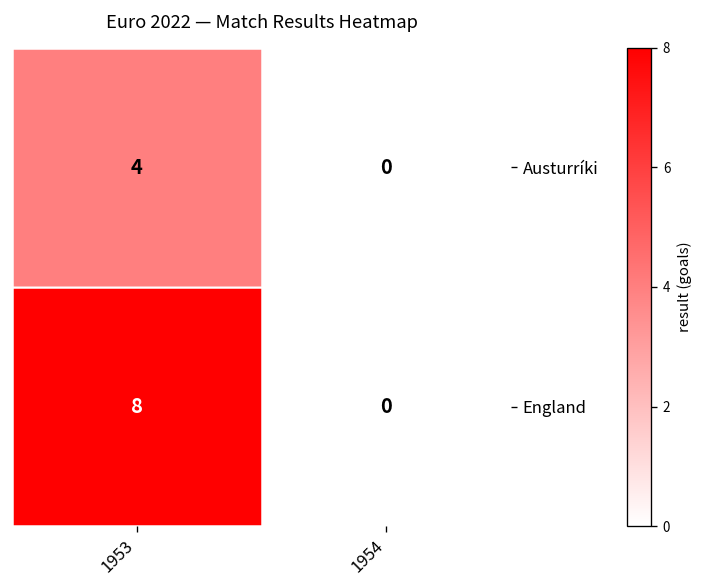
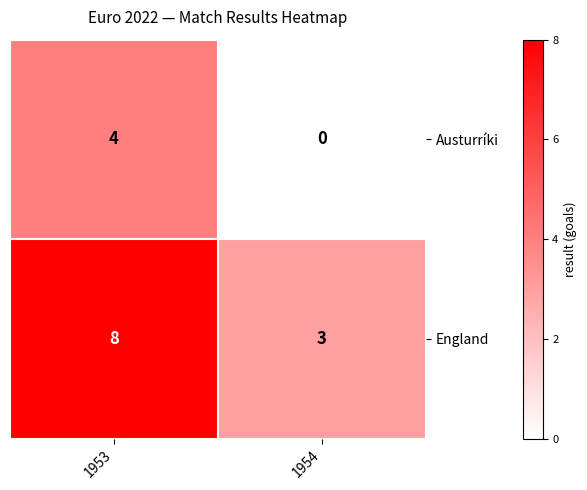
England, 1954: 0 -> 3
